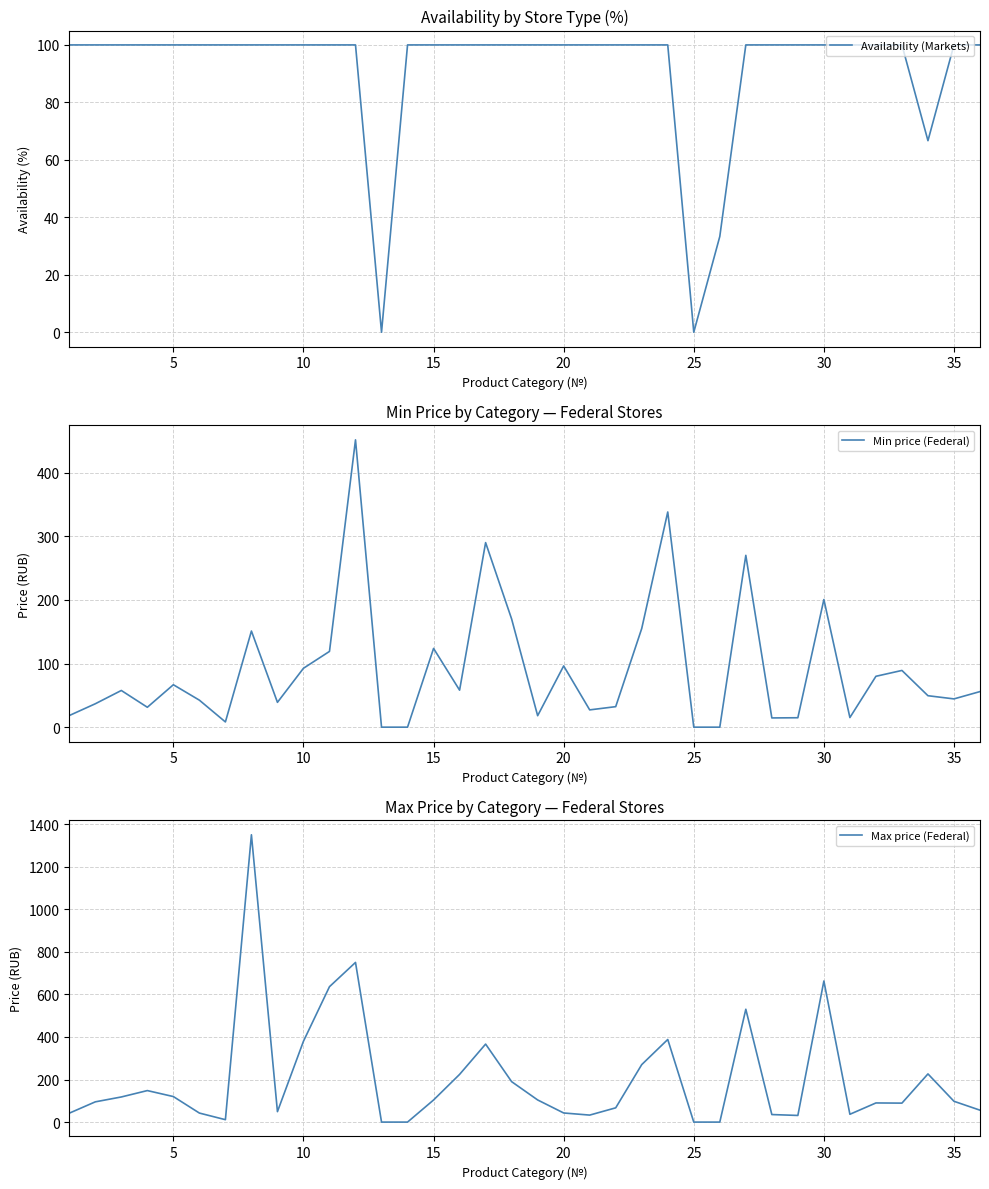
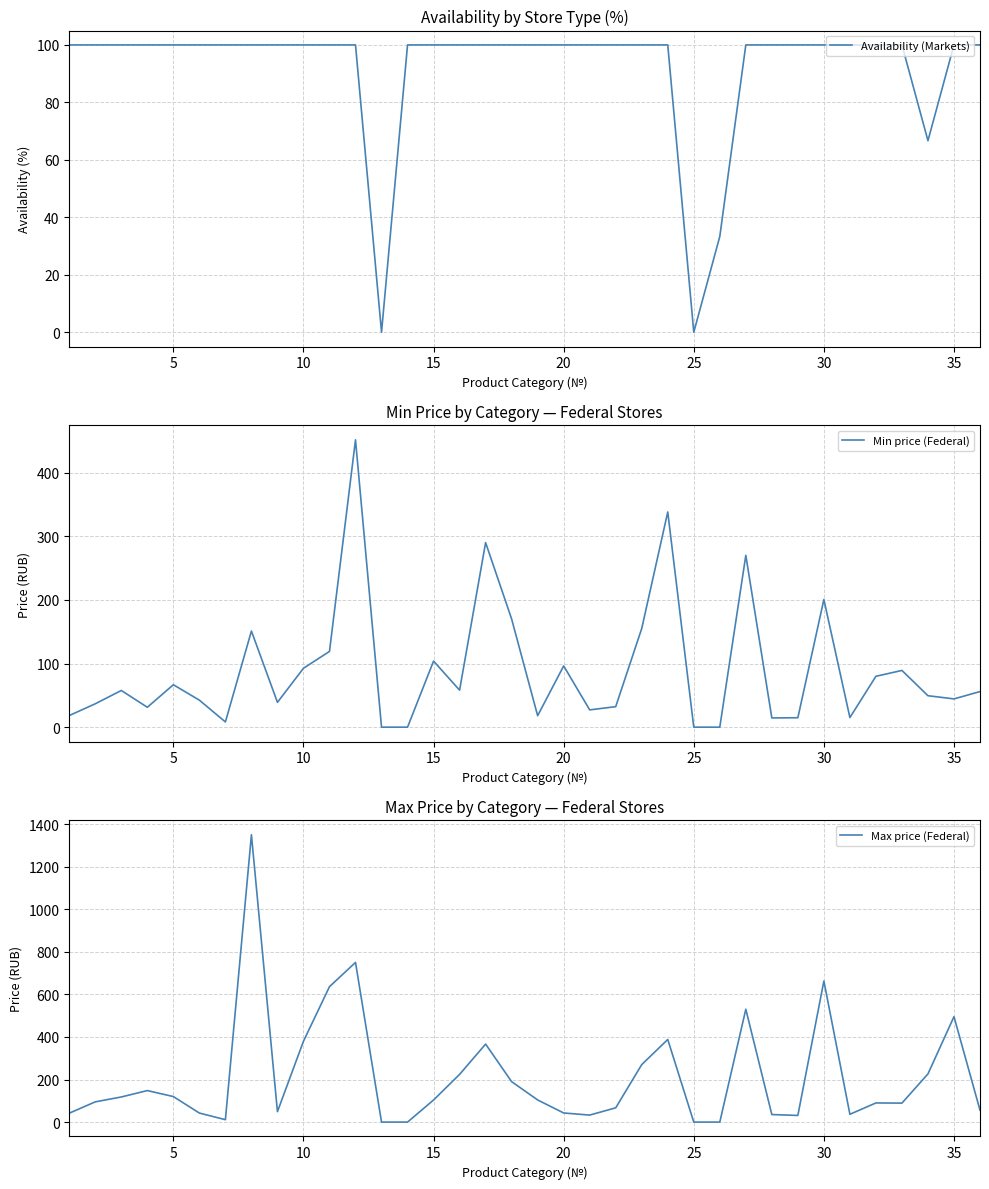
Min Price by Category — Federal Stores, 15: 120 -> 100
Max Price by Category — Federal Stores, 35: 100 -> 500
